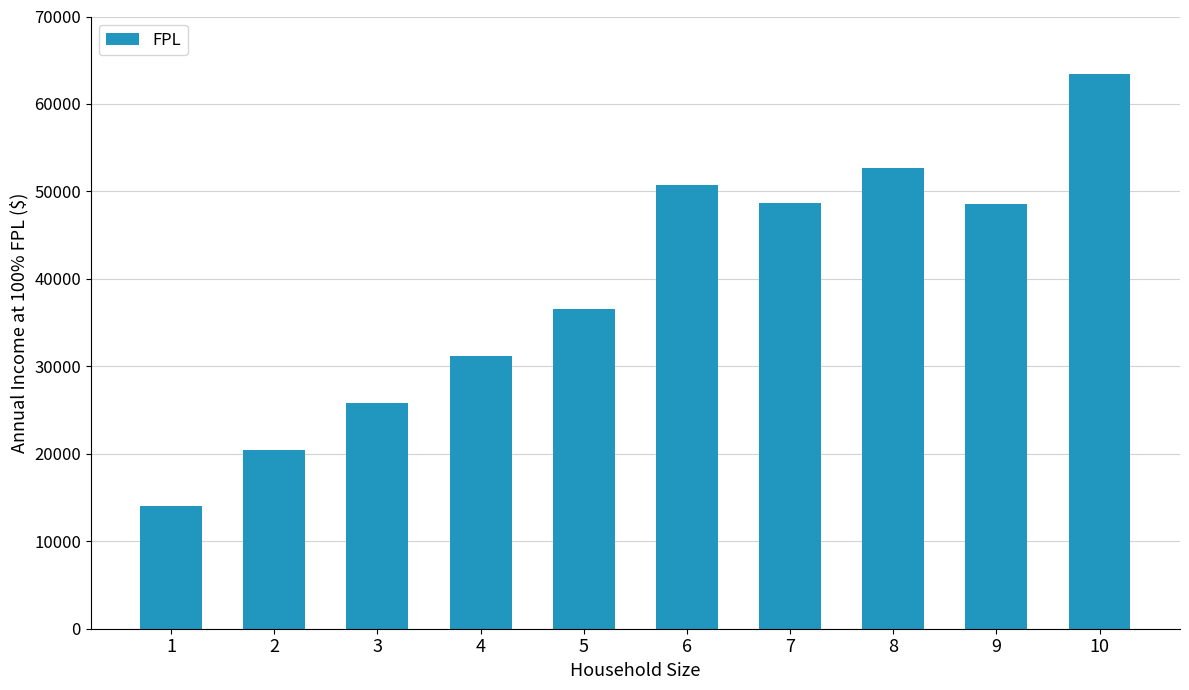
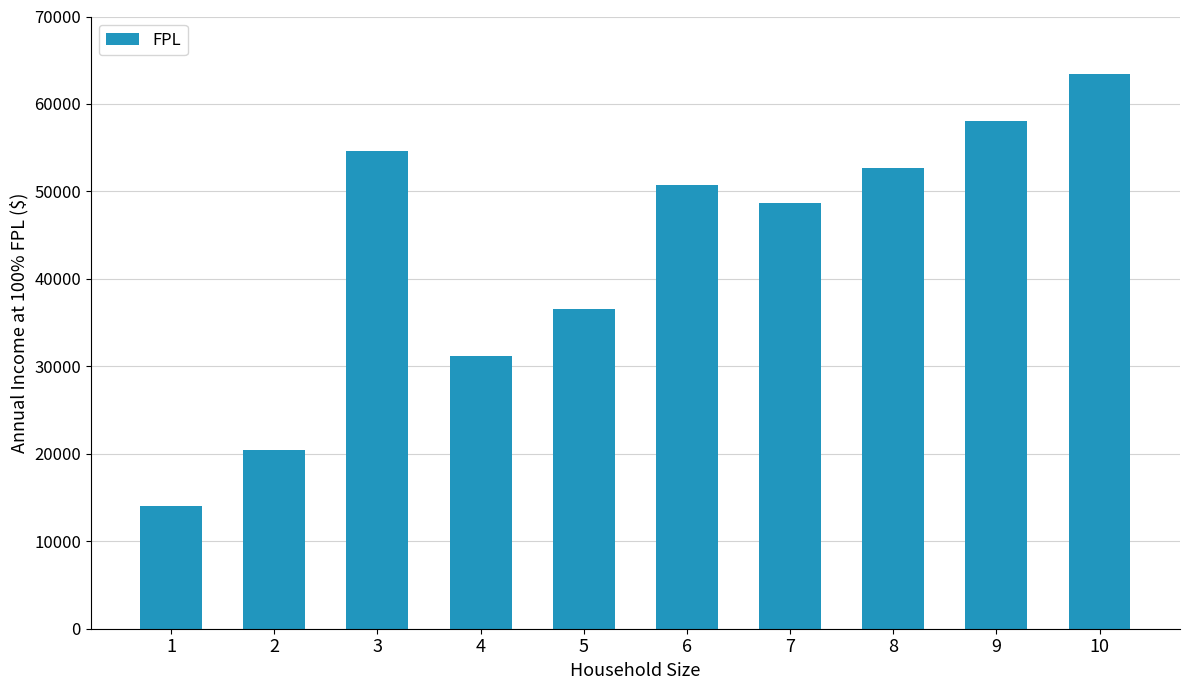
3: 26000 -> 55000
9: 49000 -> 58000
